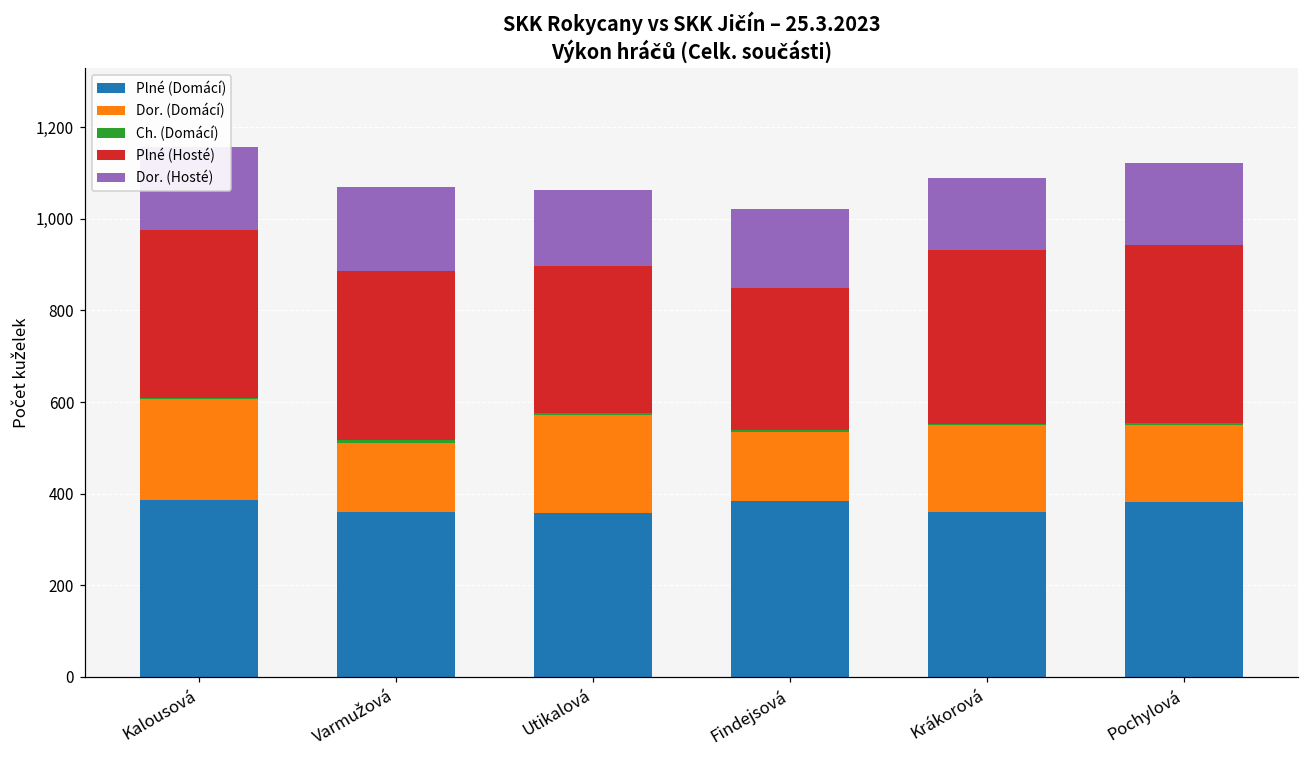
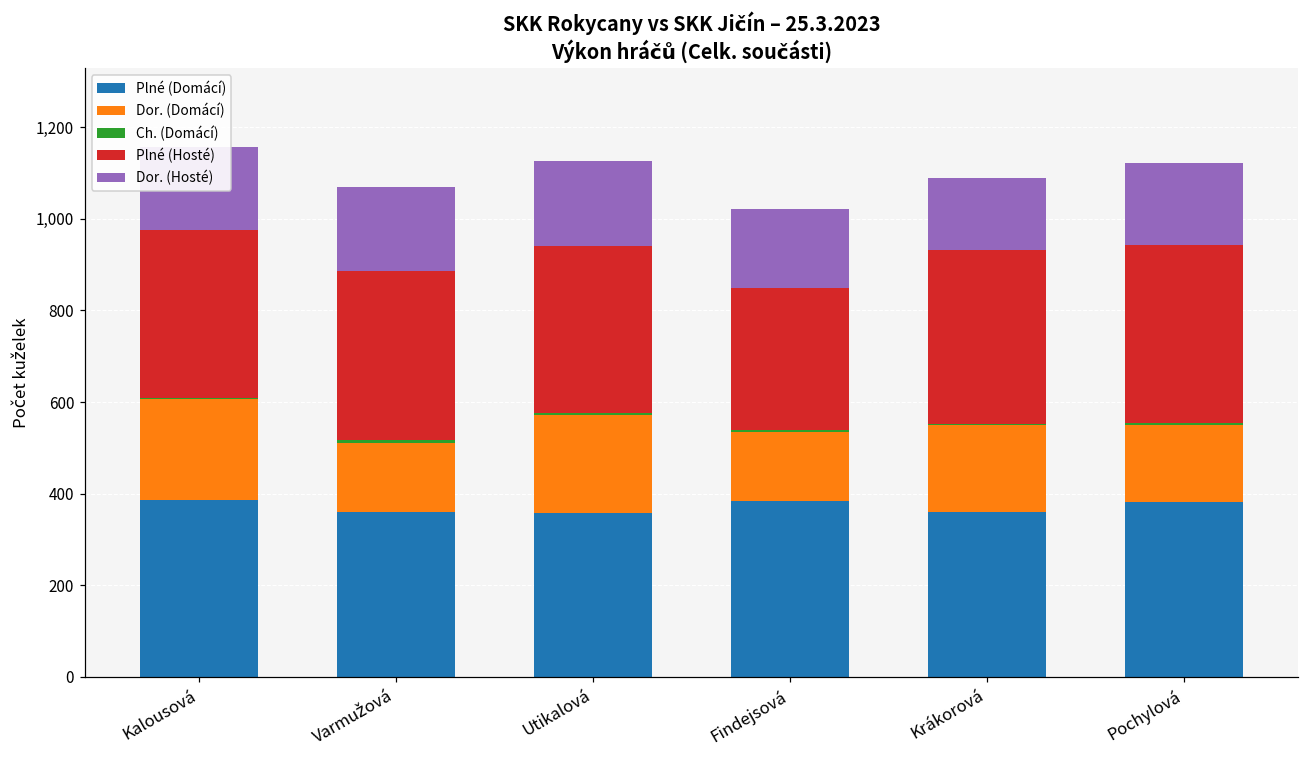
Plné (Hosté), Utikalová: 320 -> 360
Dor. (Hosté), Utikalová: 170 -> 190
